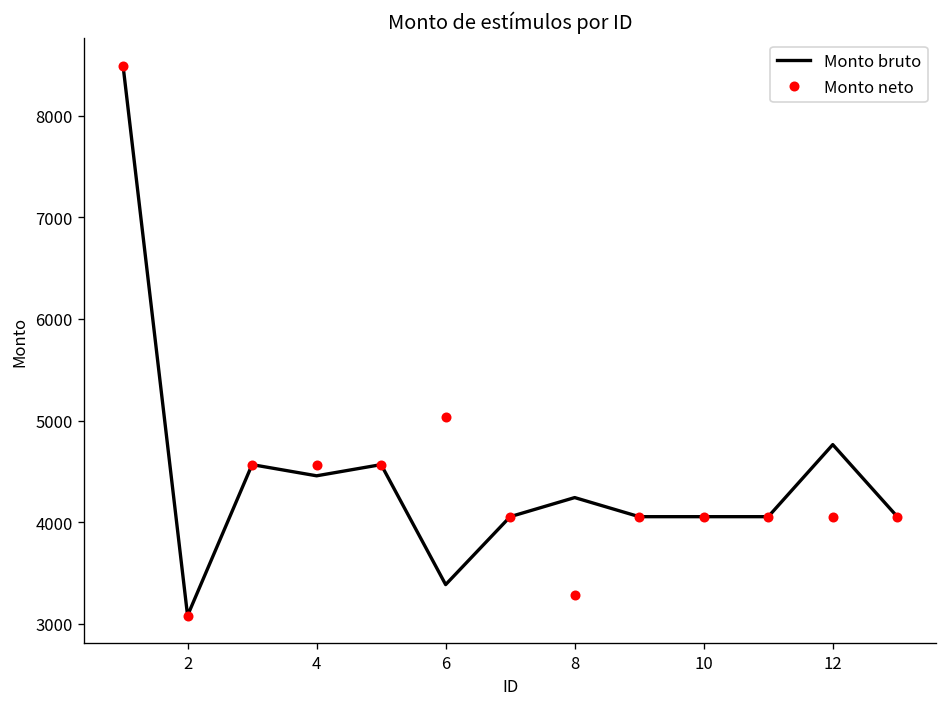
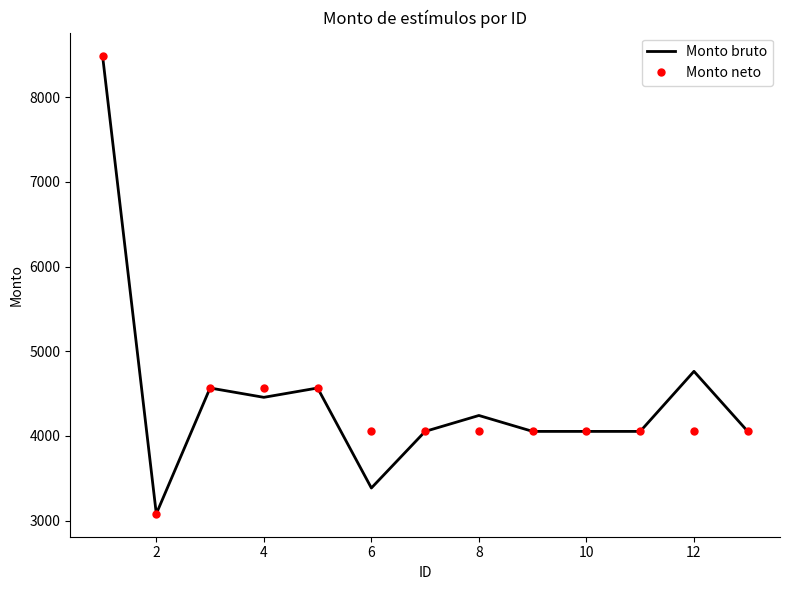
Monto neto, 6: 5000 -> 4100
Monto neto, 8: 3300 -> 4100
